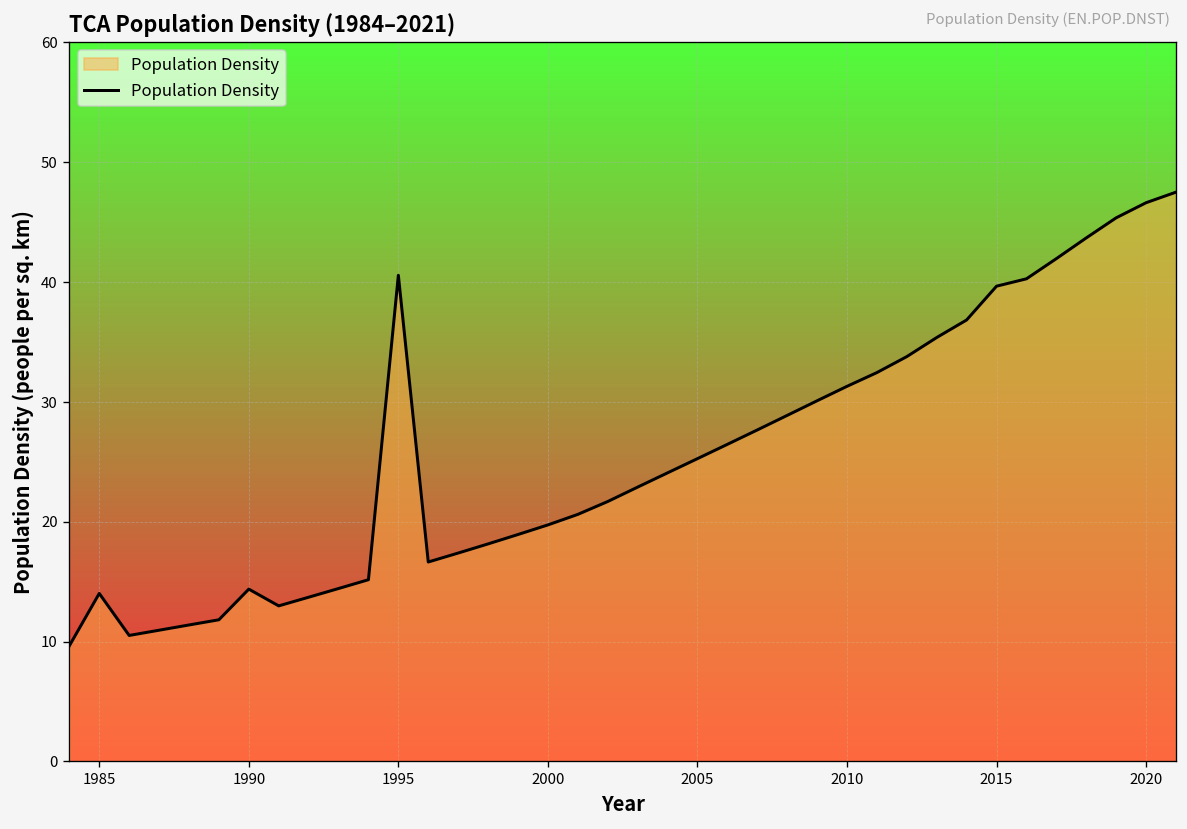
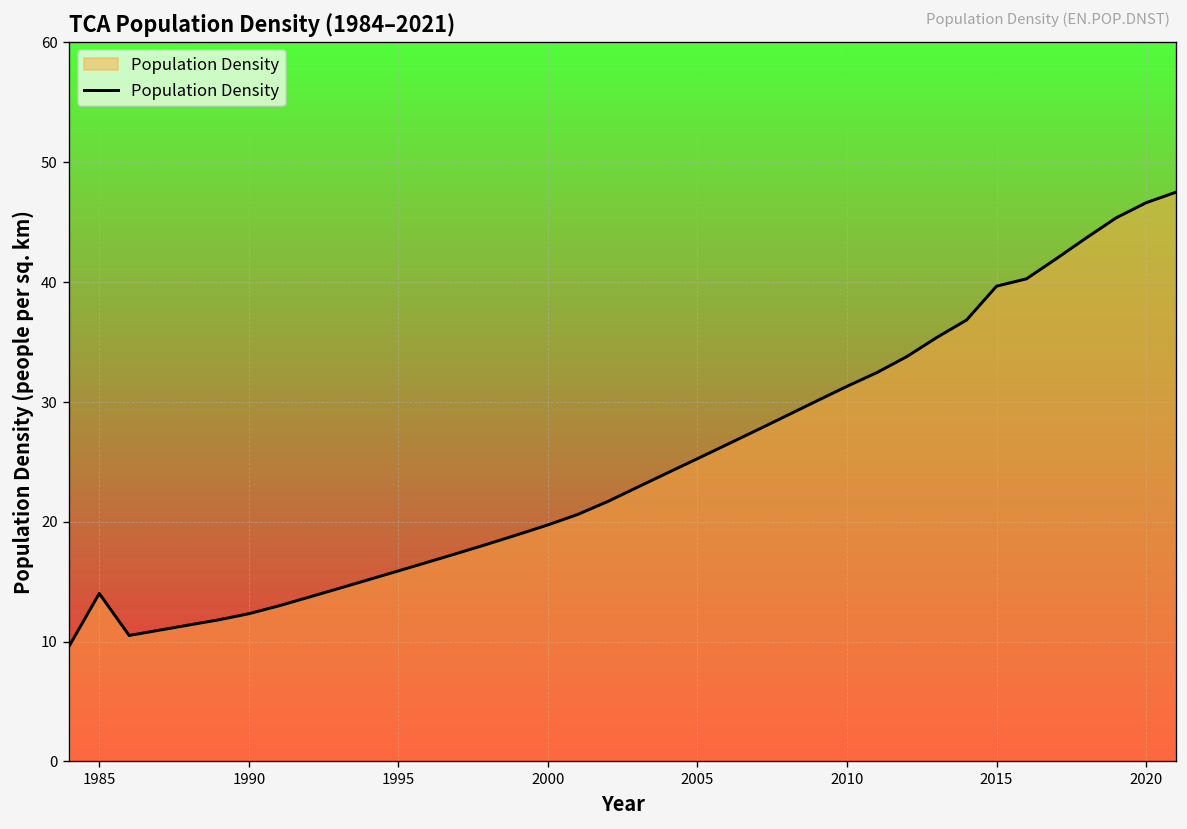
1990: 14 -> 12
1995: 41 -> 16
